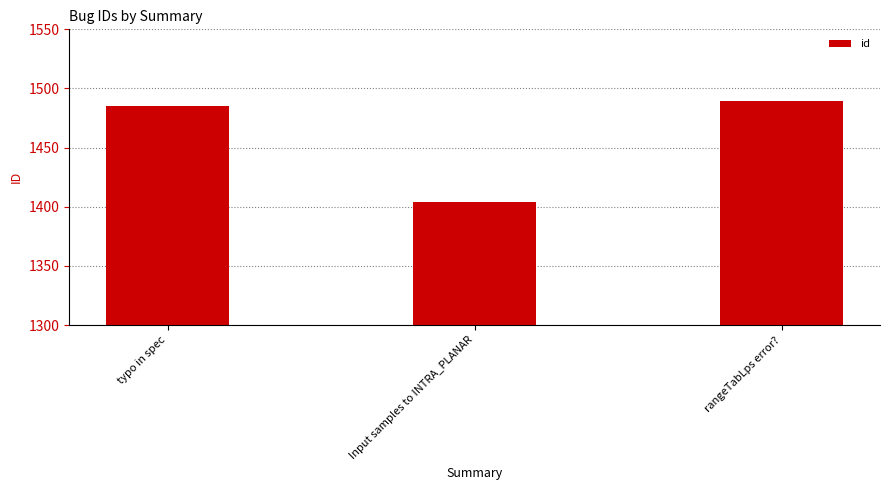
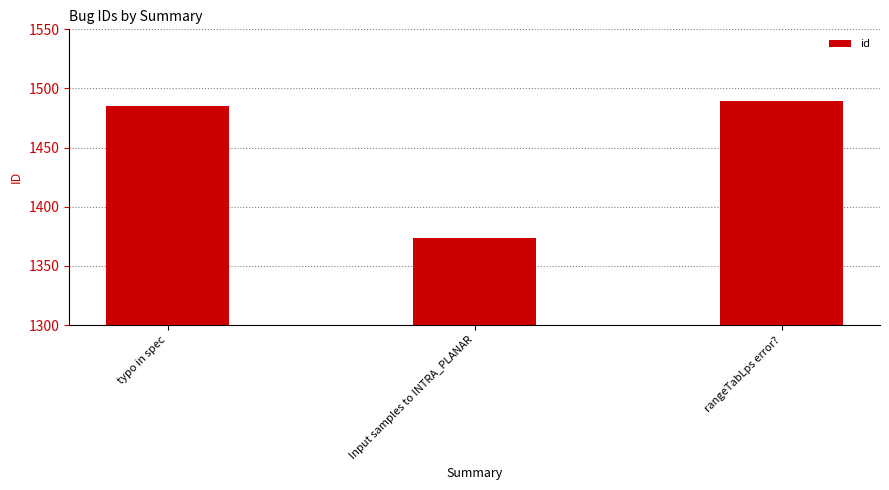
Input samples to INTRA_PLANAR: 1404 -> 1374
